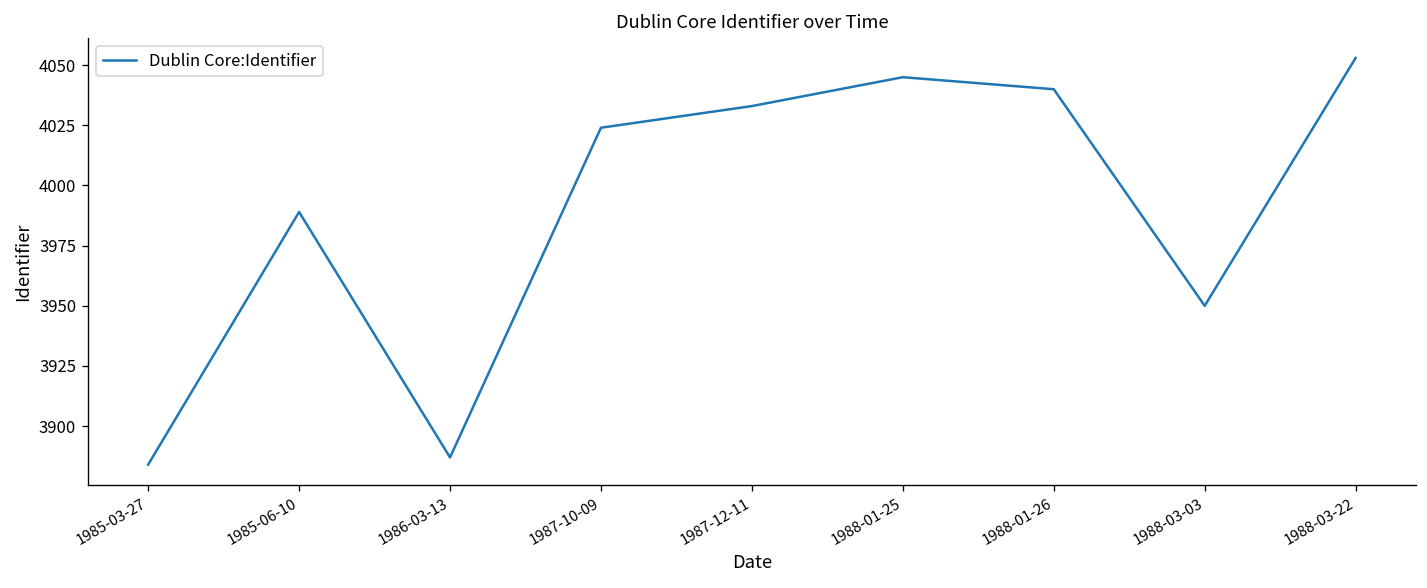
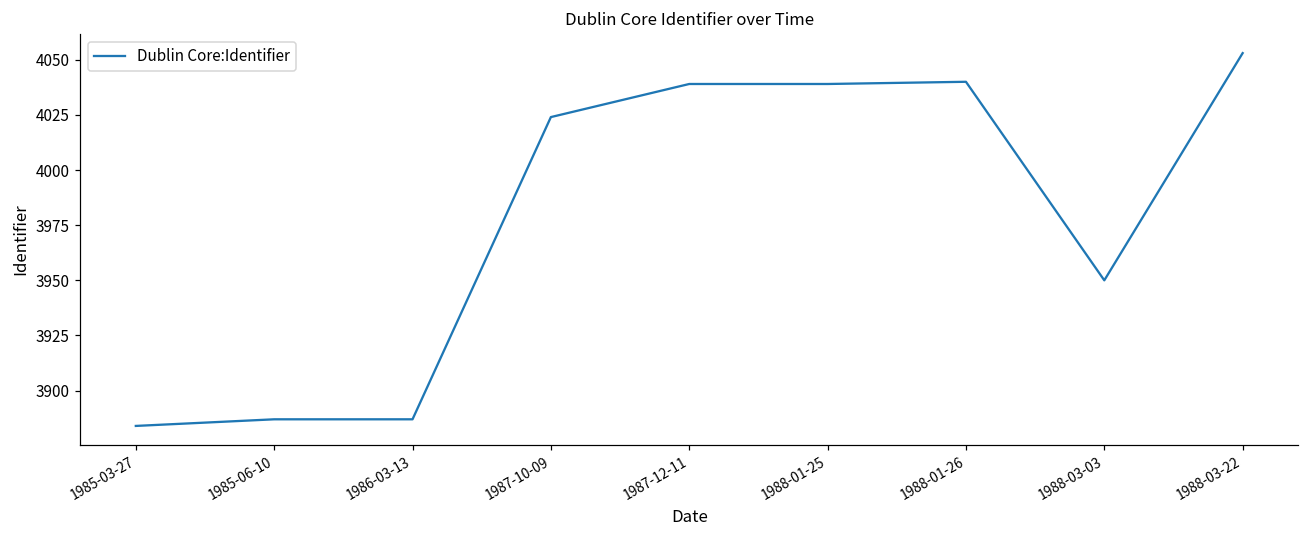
1985-06-10: 3989 -> 3887
1987-12-11: 4033 -> 4039
1988-01-25: 4045 -> 4039
